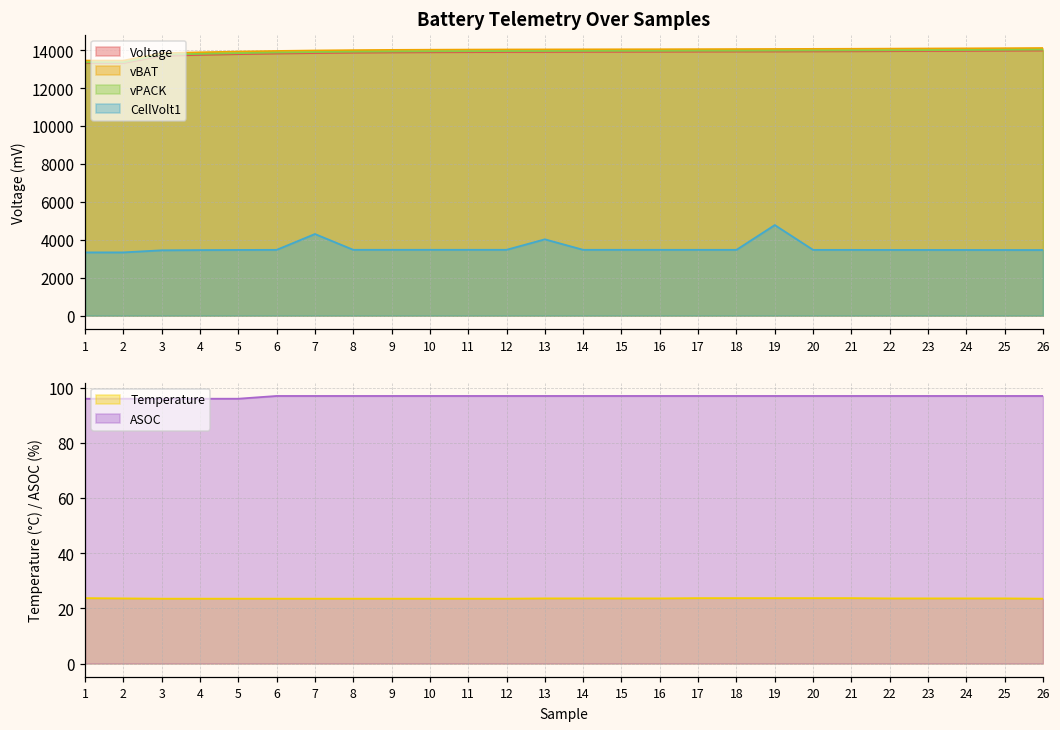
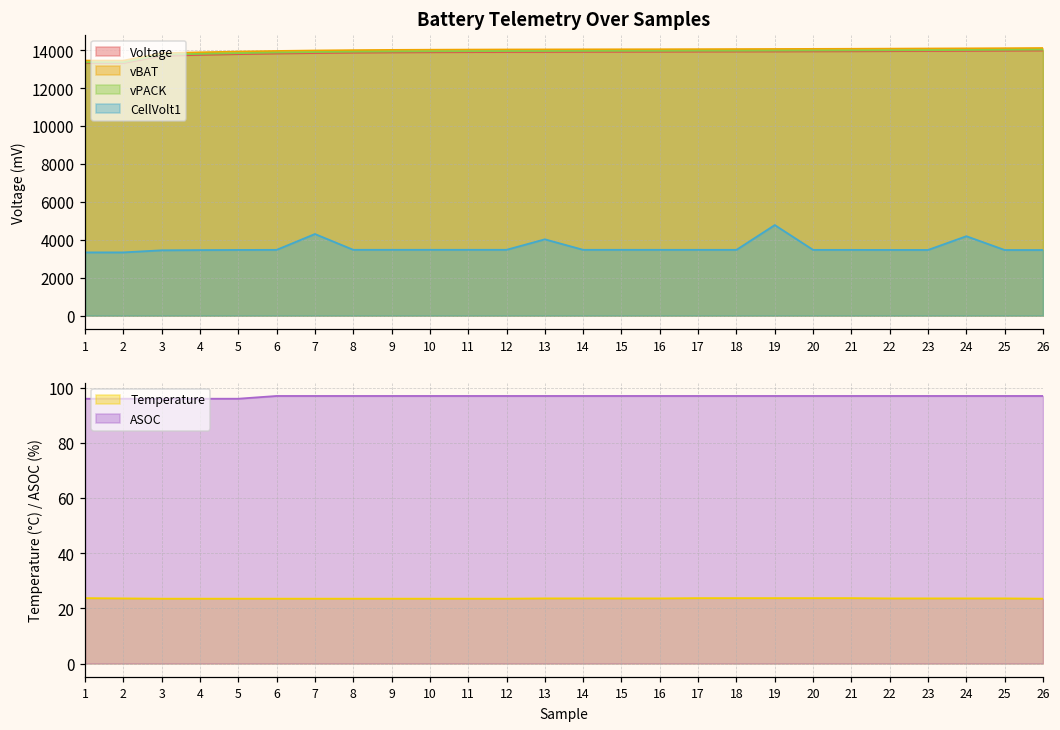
Battery Telemetry Over Samples, CellVolt1, 24: 3500 -> 4200
